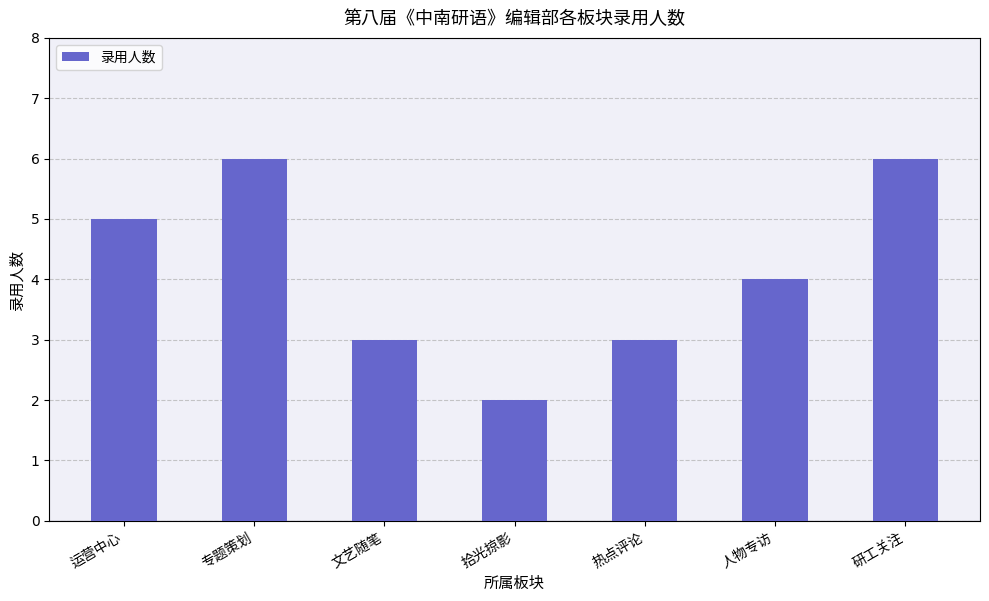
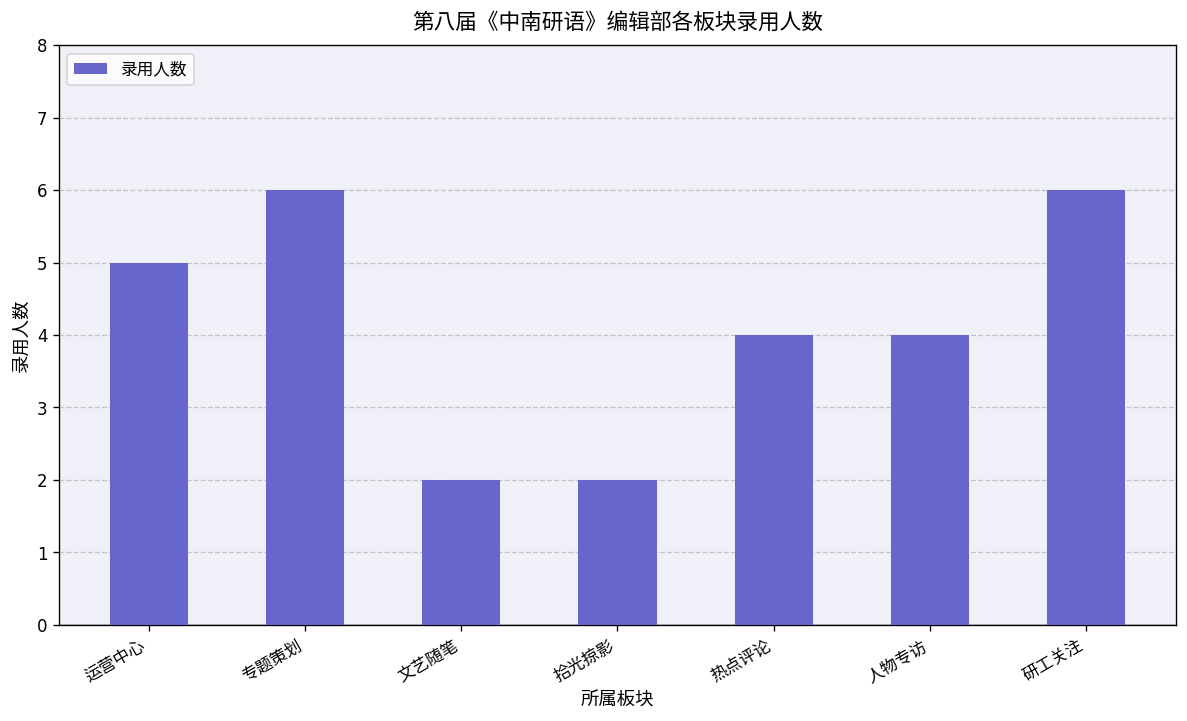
文艺随笔: 3 -> 2
热点评论: 3 -> 4
